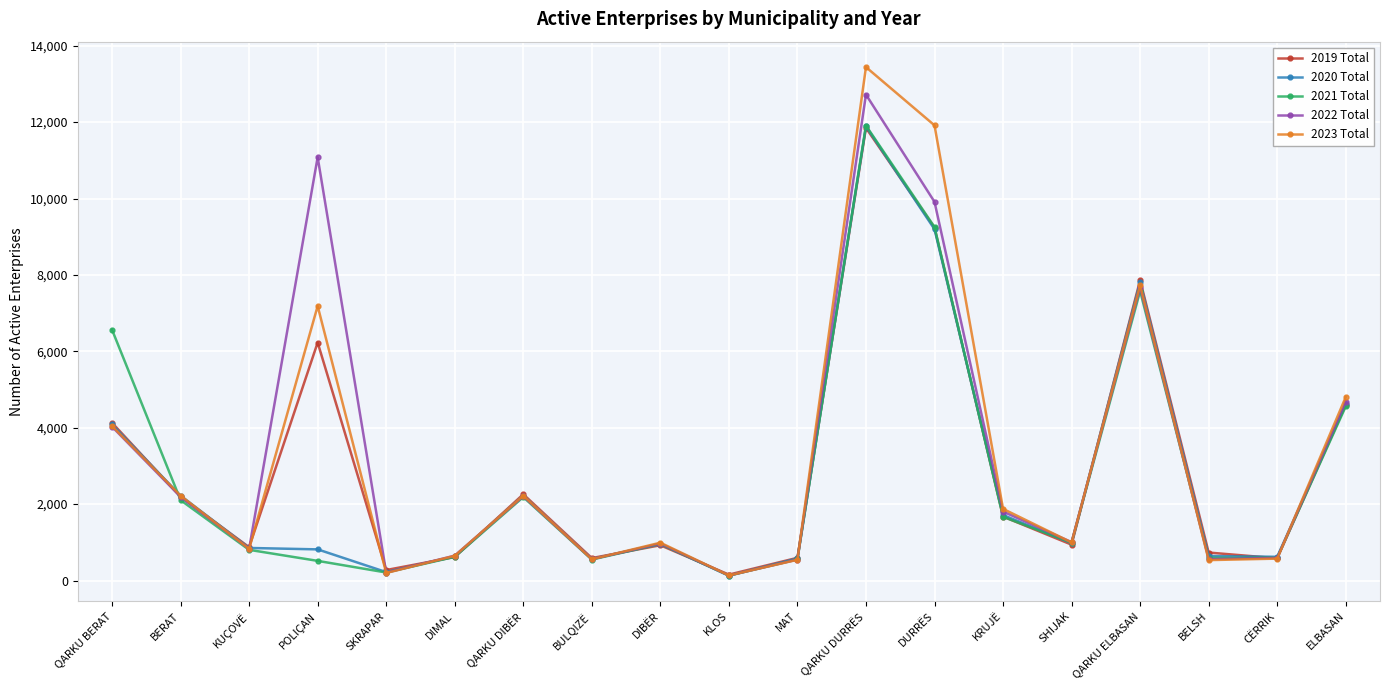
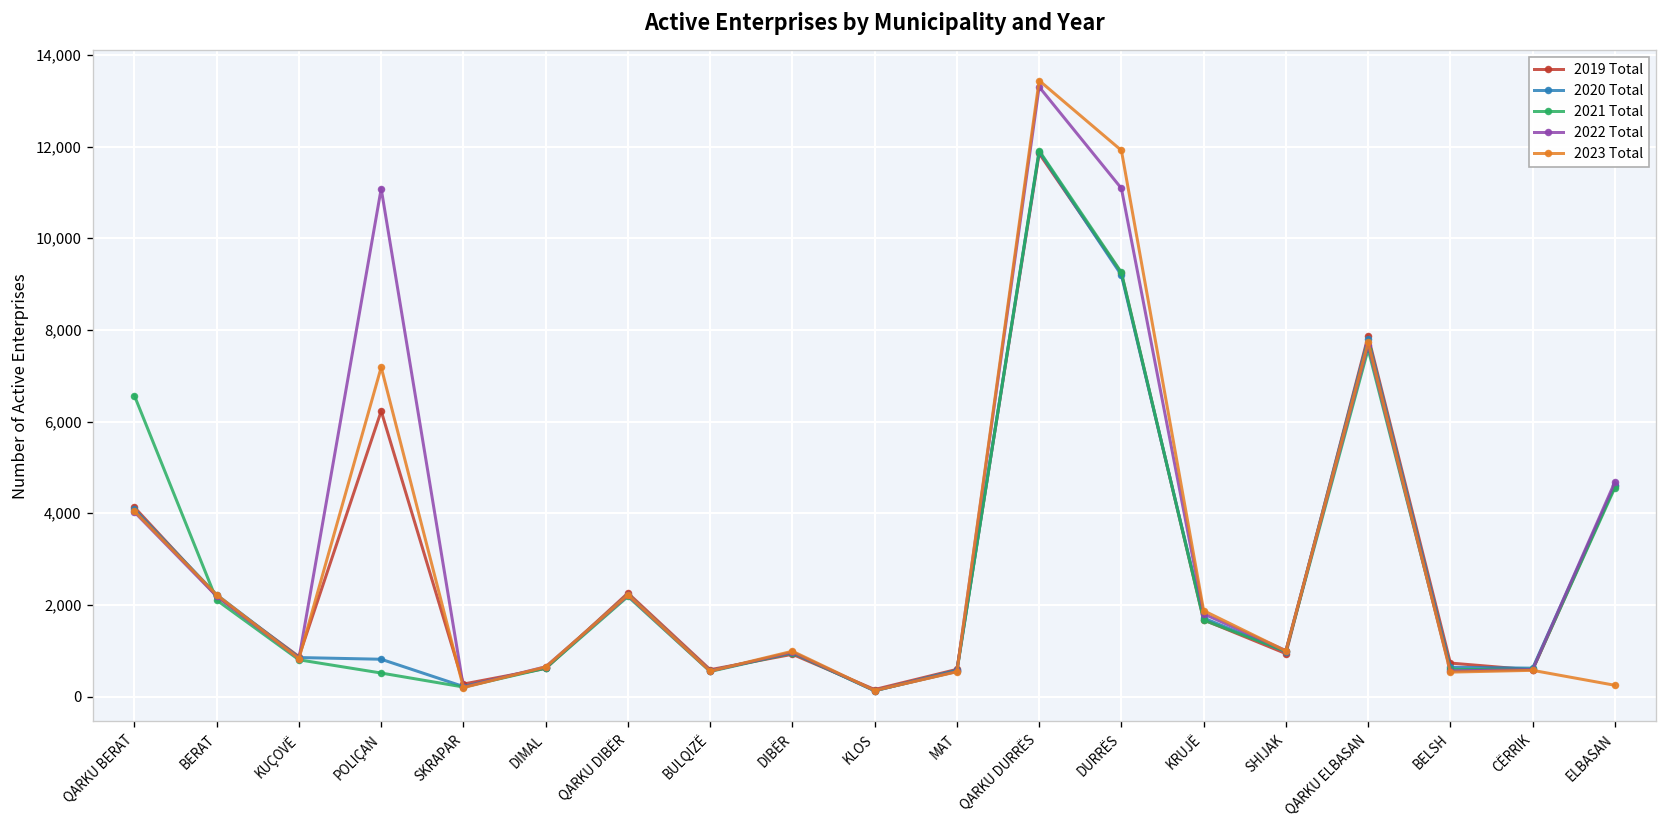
2022 Total, QARKU DURRËS: 12,700 -> 13,300
2022 Total, DURRËS: 9,900 -> 11,100
2023 Total, ELBASAN: 4,800 -> 200
